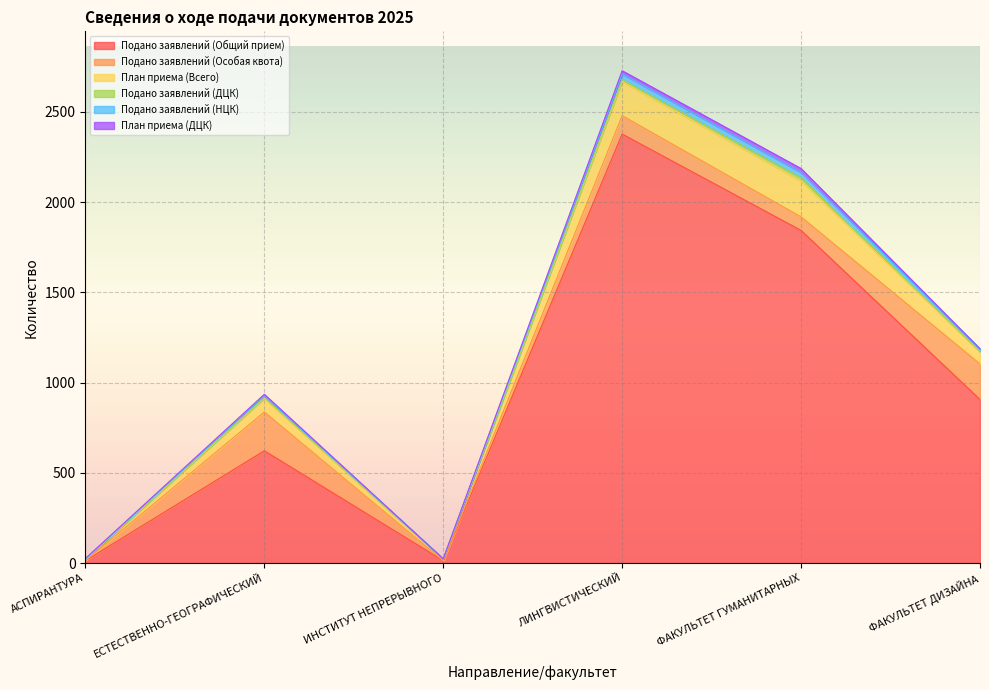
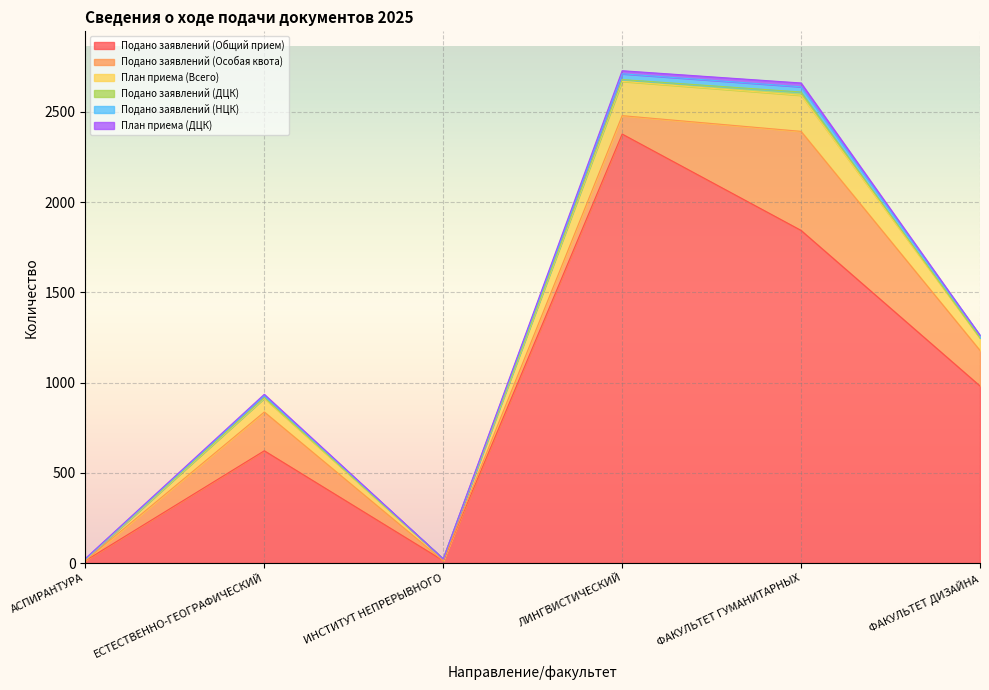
Подано заявлений (Особая квота), ФАКУЛЬТЕТ ГУМАНИТАРНЫХ: 80 -> 550
Подано заявлений (Общий прием), ФАКУЛЬТЕТ ДИЗАЙНА: 910 -> 980
